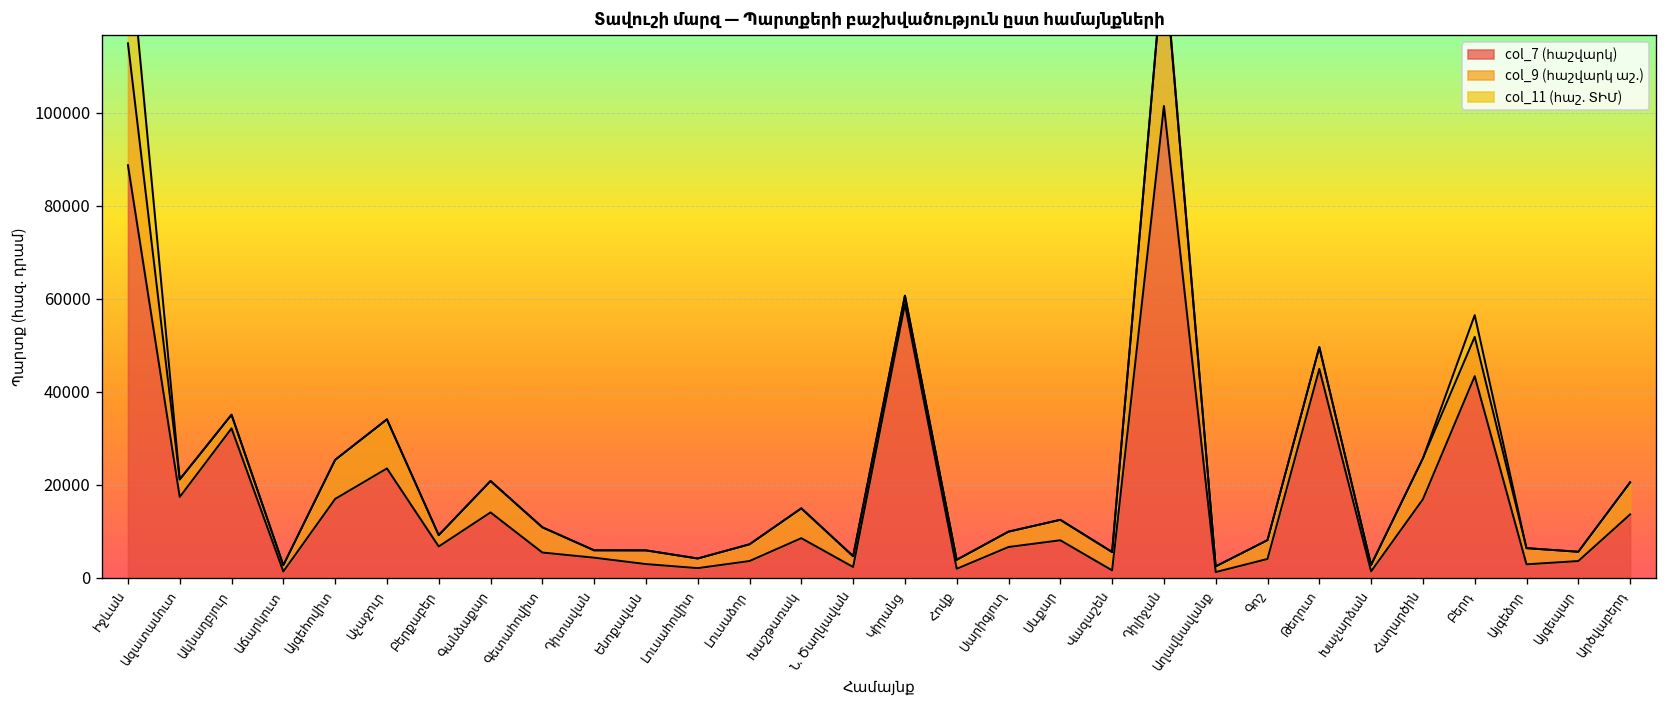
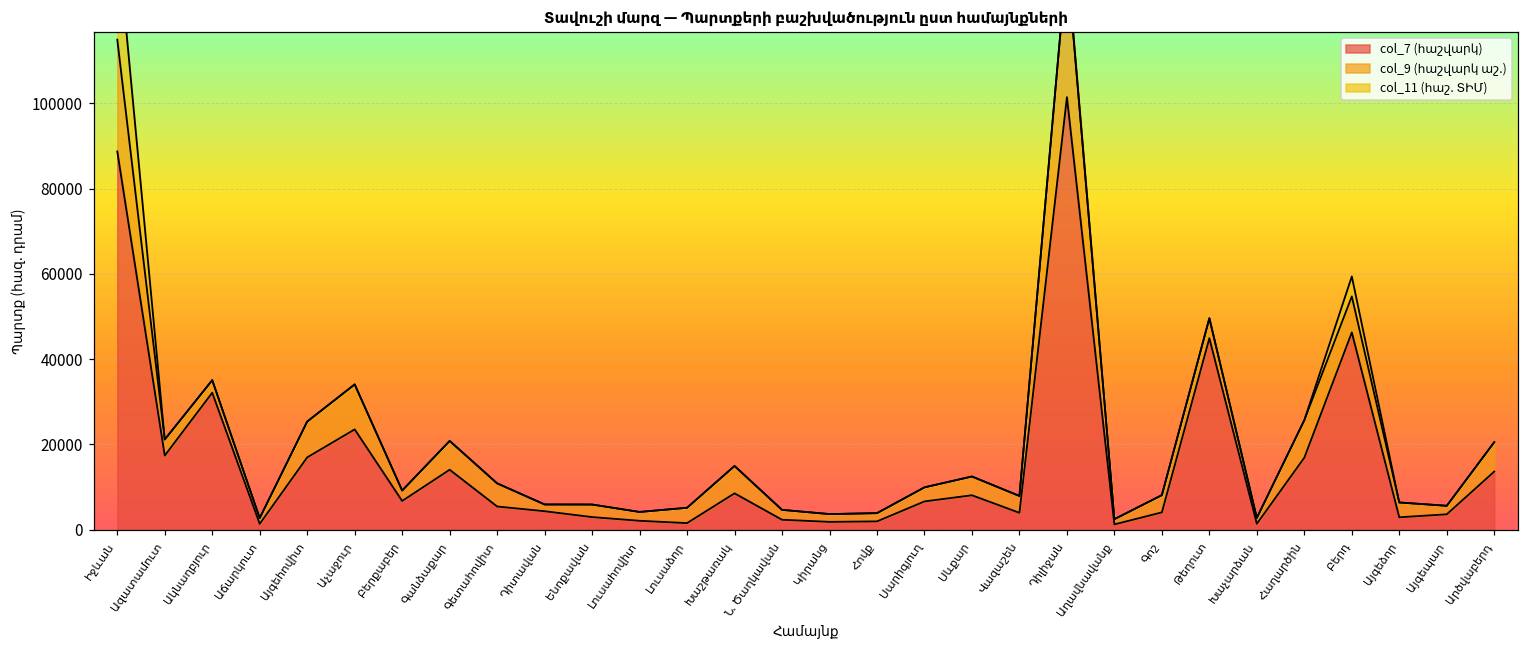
col_7 (հաշվարկ), Լուսաձոր: 4000 -> 2000
col_7 (հաշվարկ), Կիրանց: 59000 -> 2000
col_7 (հաշվարկ), Վազաշեն: 2000 -> 4000
col_7 (հաշվարկ), Բերդ: 43000 -> 46000
